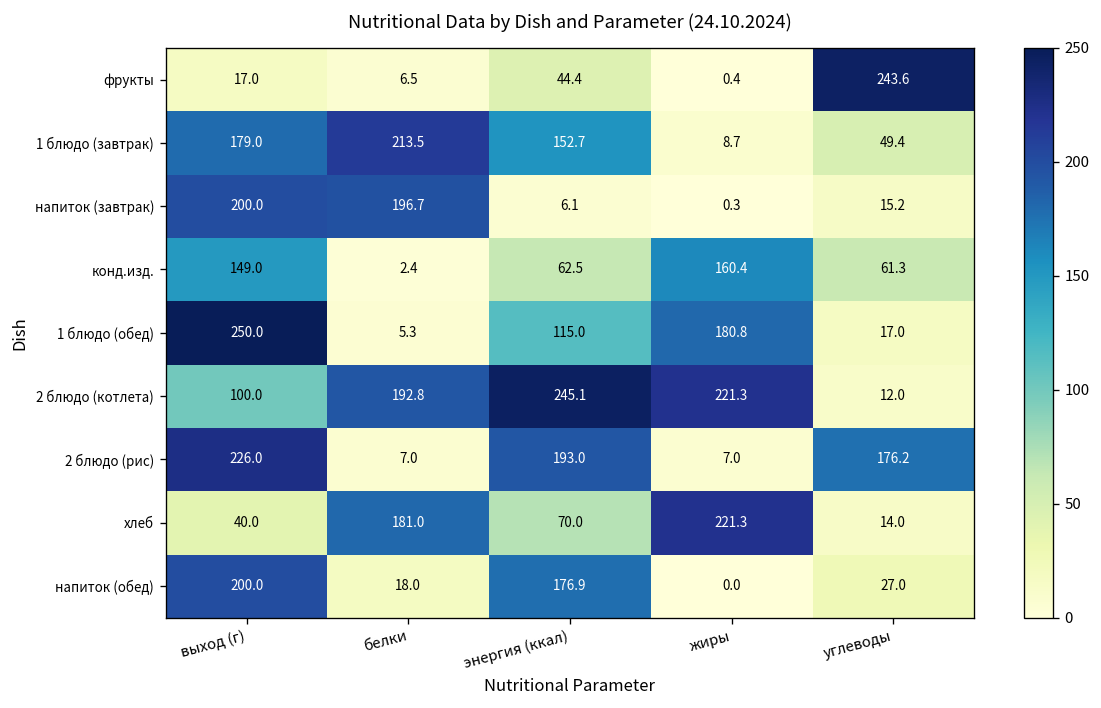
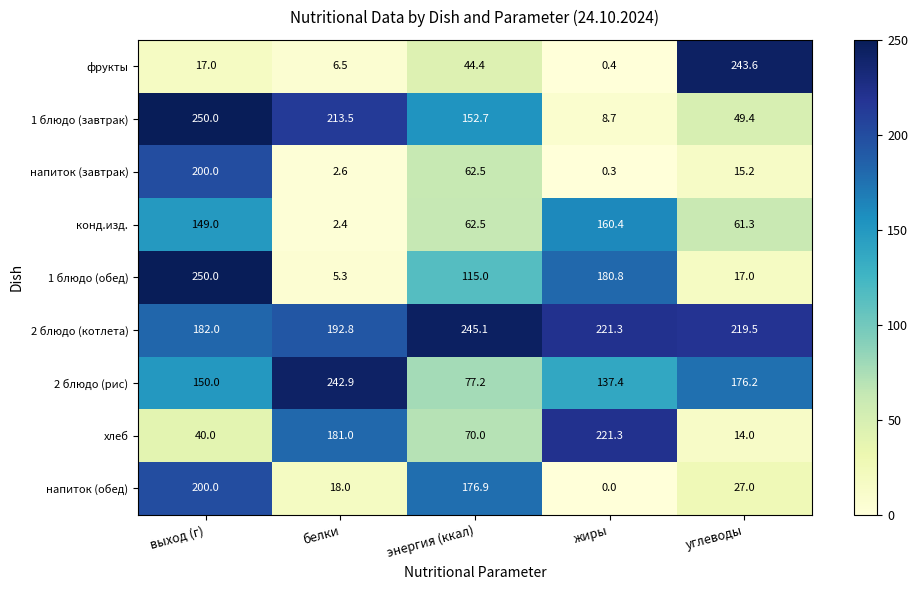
1 блюдо (завтрак), выход (г): 179.0 -> 250.0
напиток (завтрак), белки: 196.7 -> 2.6
напиток (завтрак), энергия (ккал): 6.1 -> 62.5
2 блюдо (котлета), выход (г): 100.0 -> 182.0
2 блюдо (котлета), углеводы: 12.0 -> 219.5
2 блюдо (рис), выход (г): 226.0 -> 150.0
2 блюдо (рис), белки: 7.0 -> 242.9
2 блюдо (рис), энергия (ккал): 193.0 -> 77.2
2 блюдо (рис), жиры: 7.0 -> 137.4
